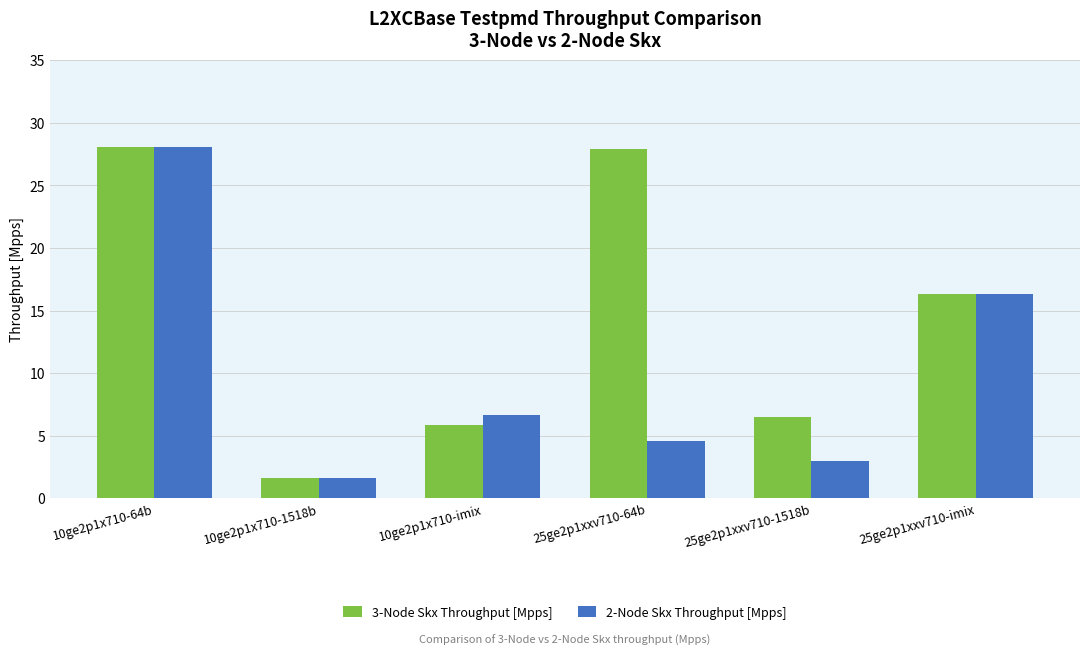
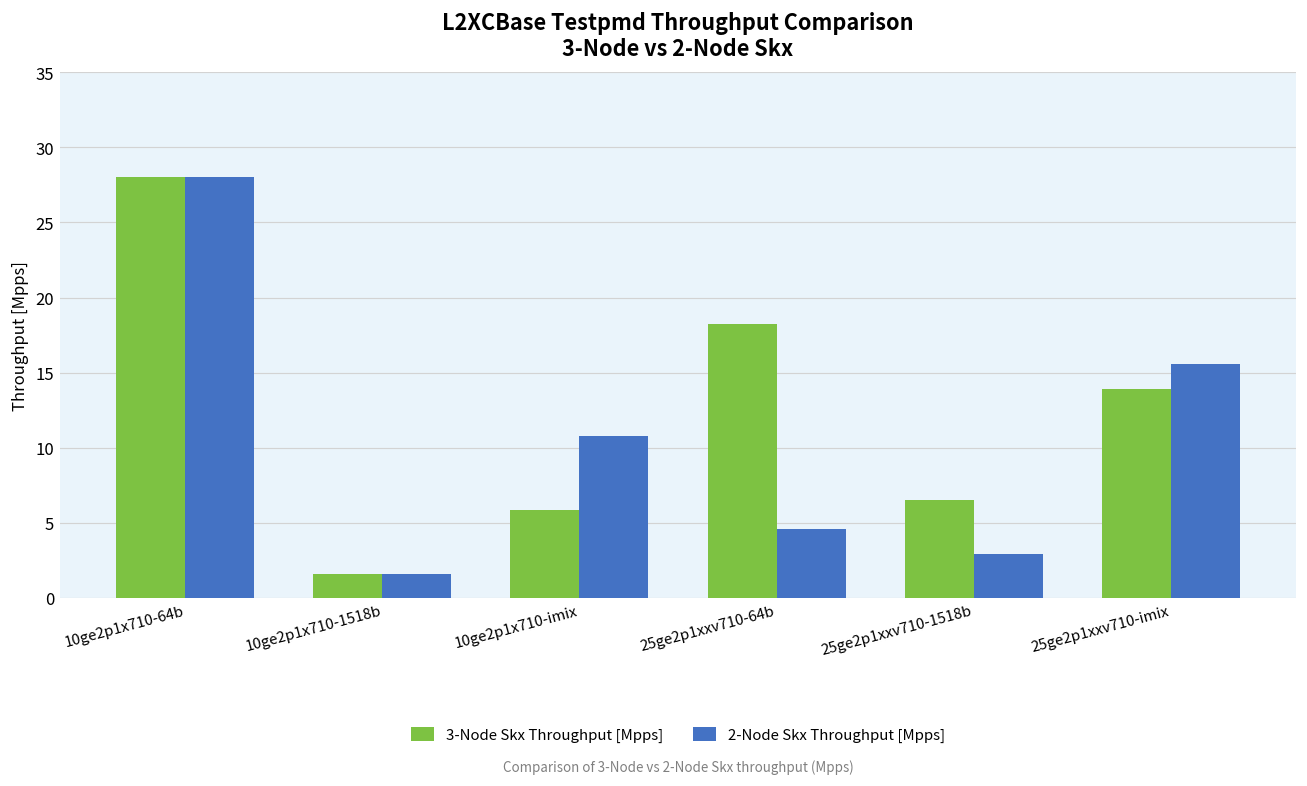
2-Node Skx Throughput [Mpps], 10ge2p1x710-imix: 6.7 -> 10.8
3-Node Skx Throughput [Mpps], 25ge2p1xxv710-64b: 27.9 -> 18.2
3-Node Skx Throughput [Mpps], 25ge2p1xxv710-imix: 16.3 -> 13.9
2-Node Skx Throughput [Mpps], 25ge2p1xxv710-imix: 16.3 -> 15.6
